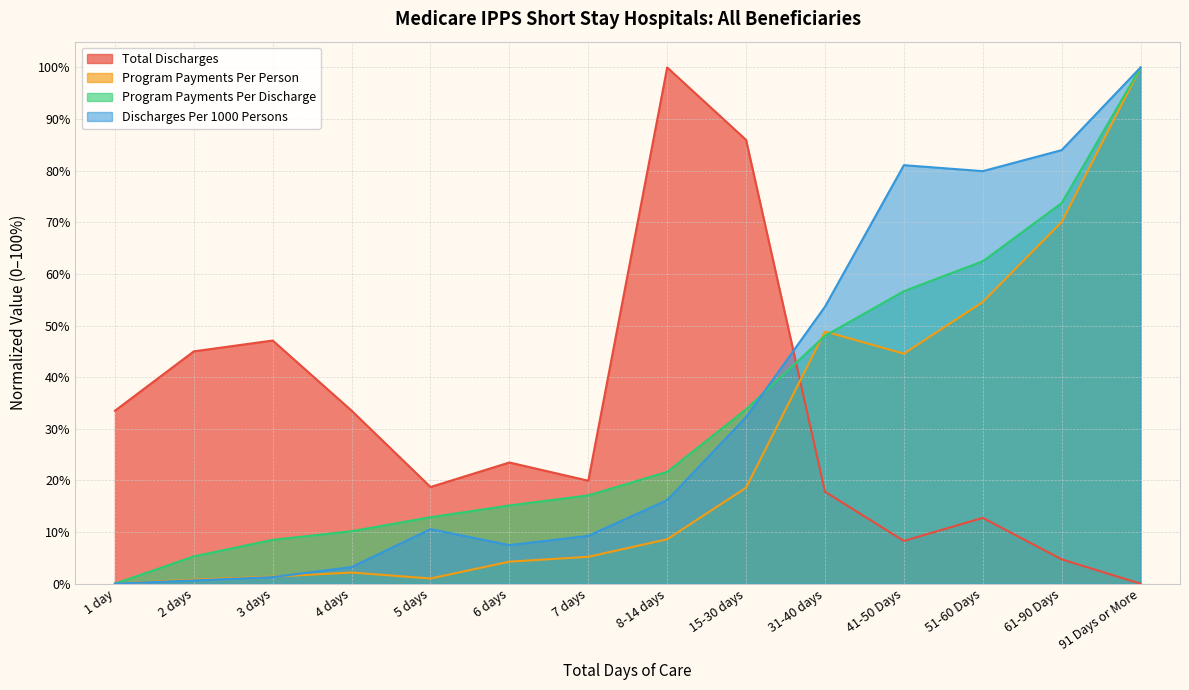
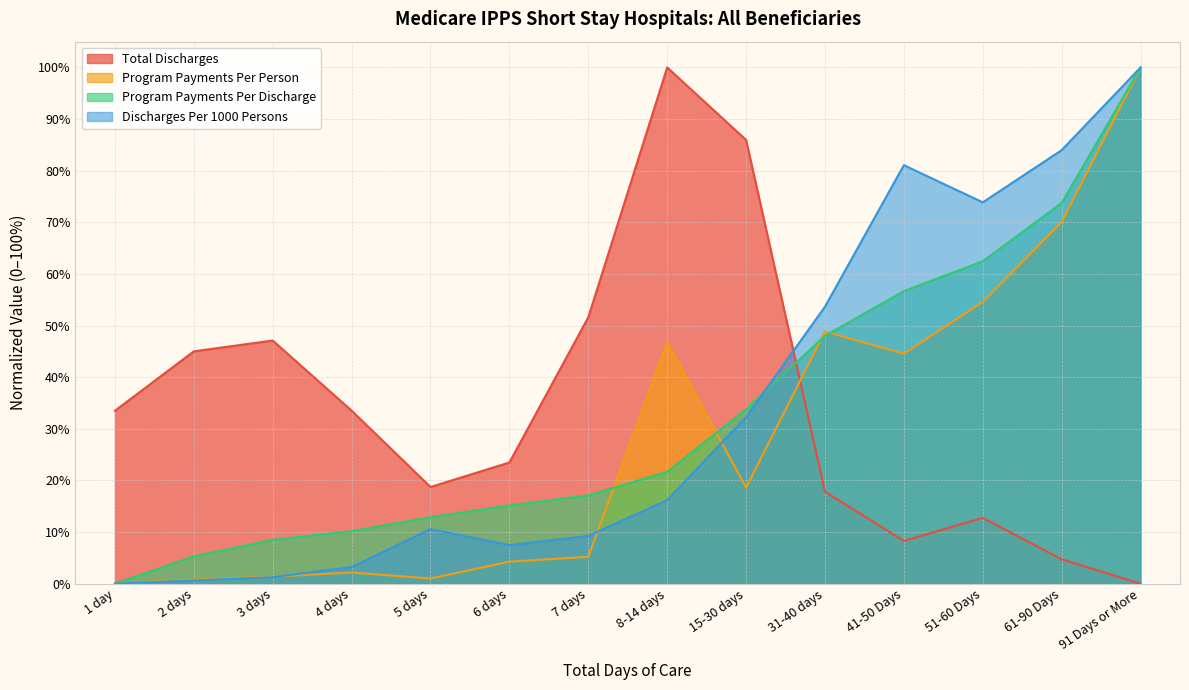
Total Discharges, 7 days: 20% -> 52%
Program Payments Per Person, 8-14 days: 9% -> 47%
Discharges Per 1000 Persons, 51-60 Days: 80% -> 74%
